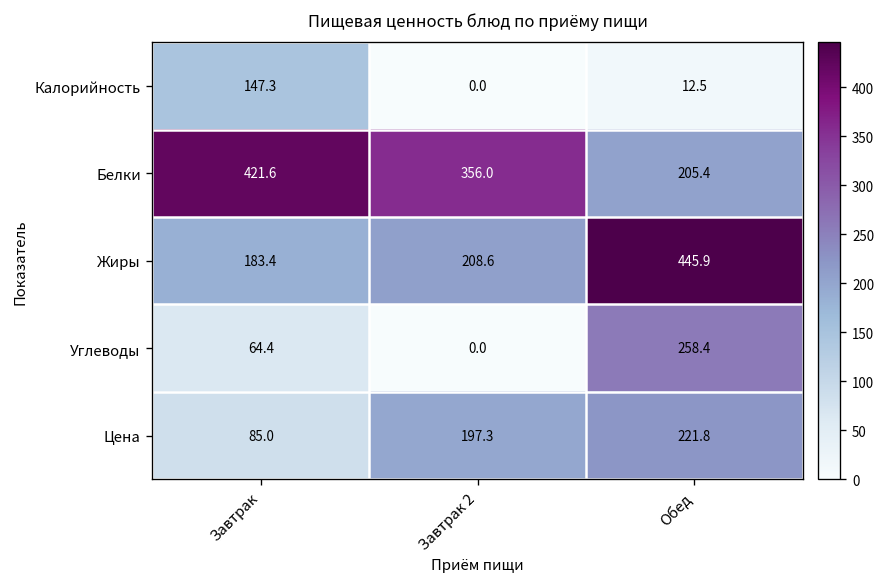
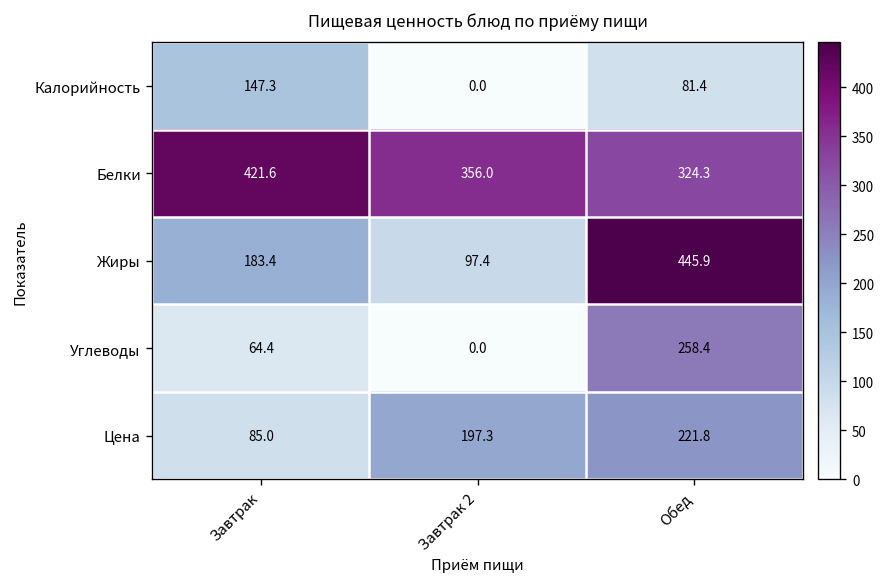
Калорийность, Обед: 12.5 -> 81.4
Белки, Обед: 205.4 -> 324.3
Жиры, Завтрак 2: 208.6 -> 97.4
